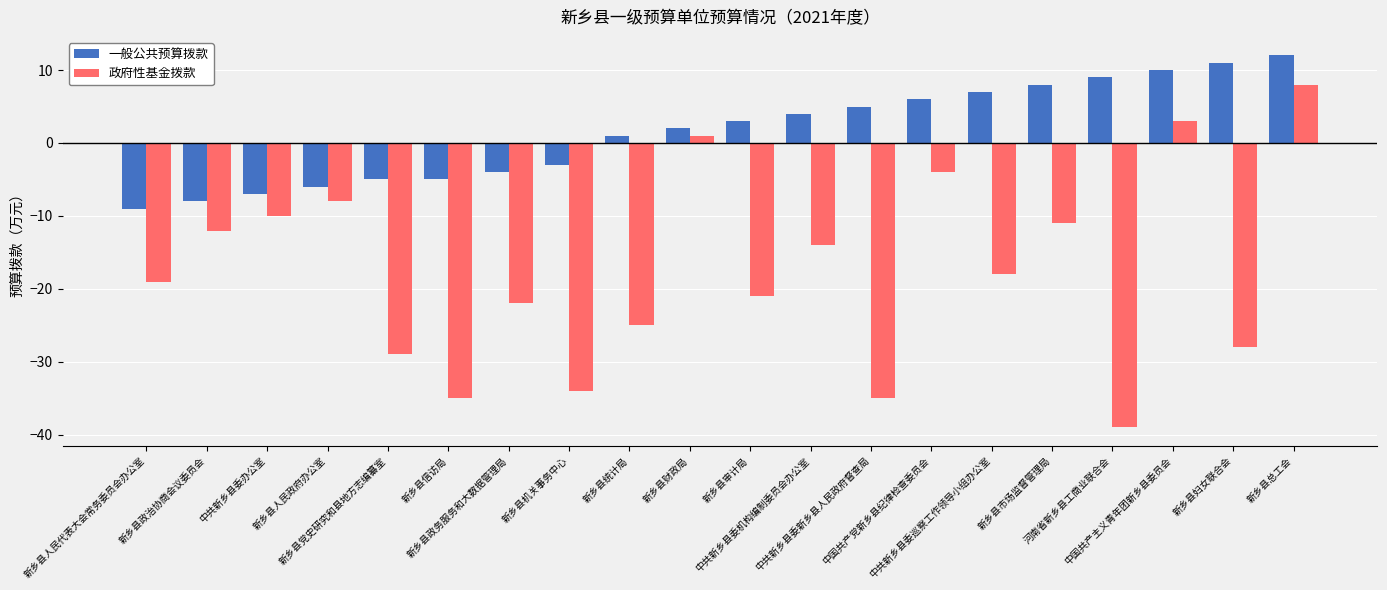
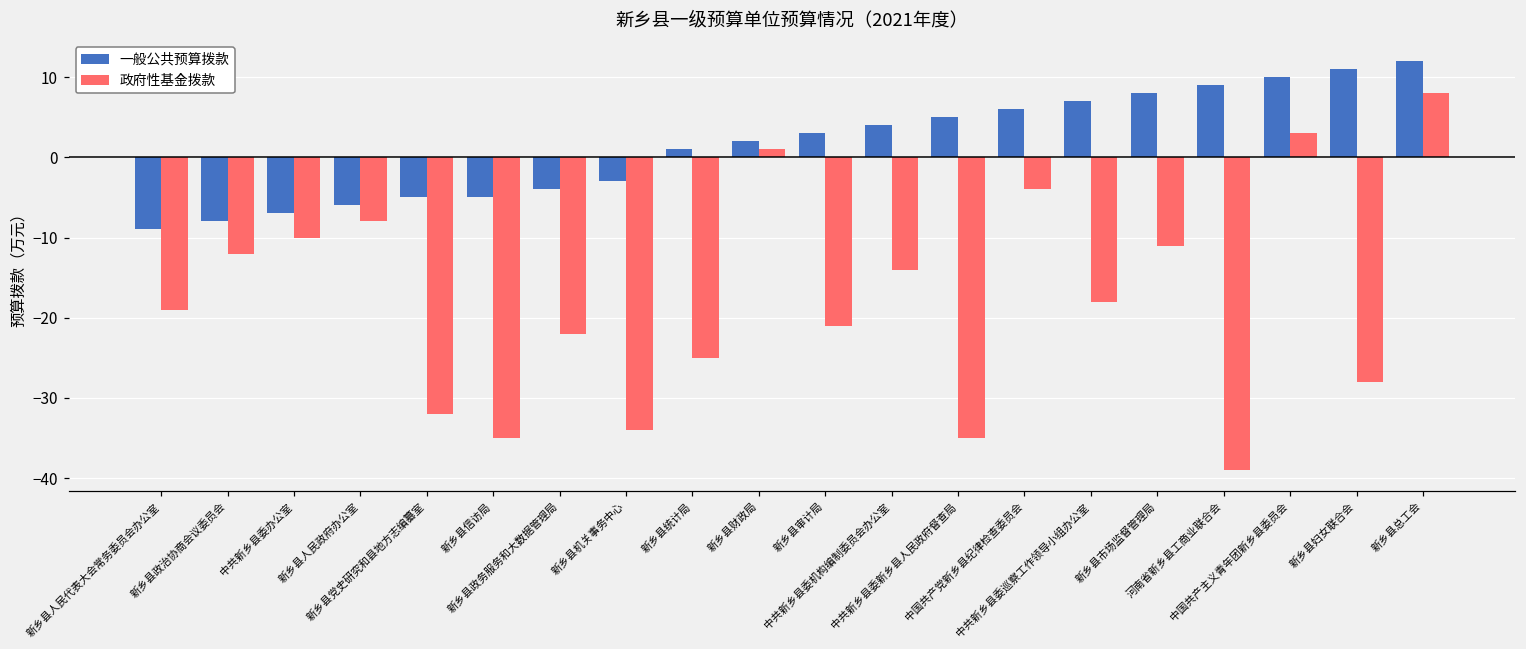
政府性基金拨款, 新乡县党史研究和县地方志编纂室: -29 -> -32
